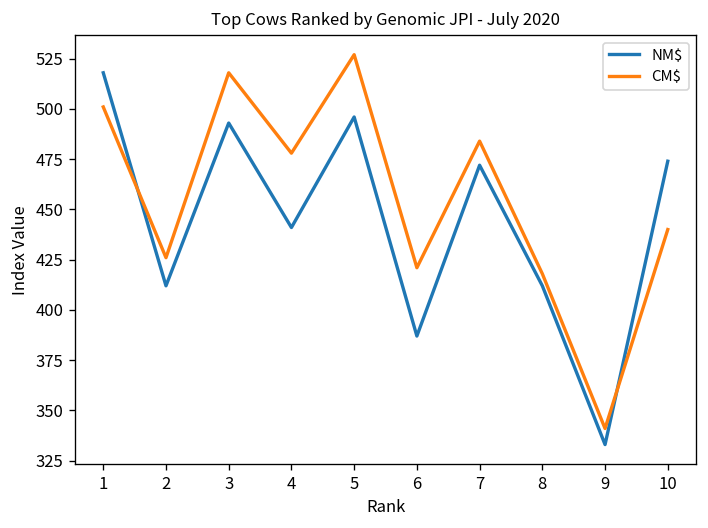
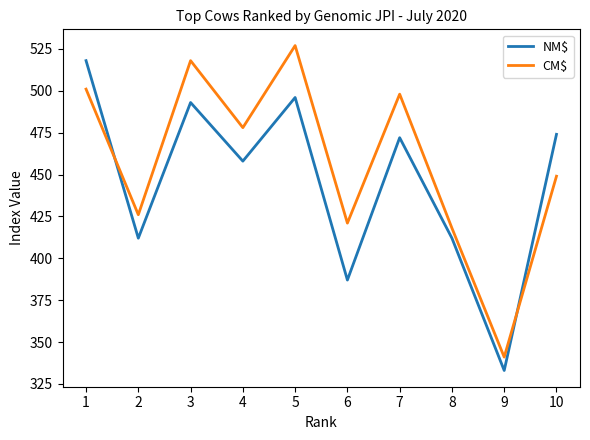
NM$, 4: 441 -> 458
CM$, 7: 484 -> 498
CM$, 10: 440 -> 449
